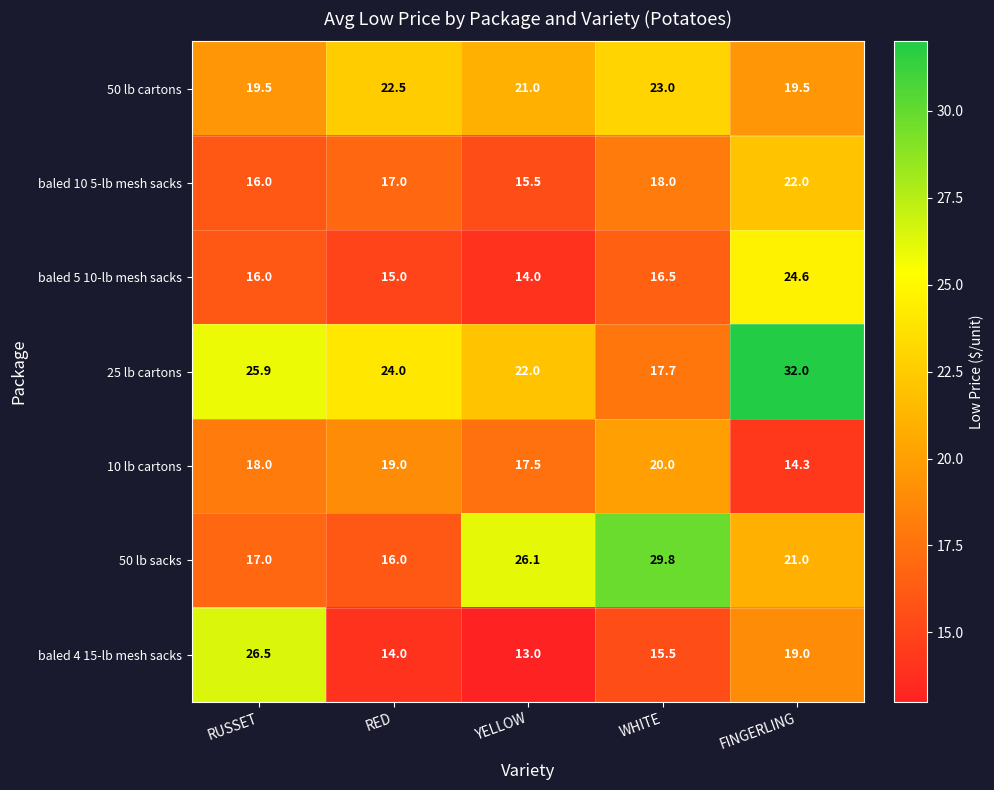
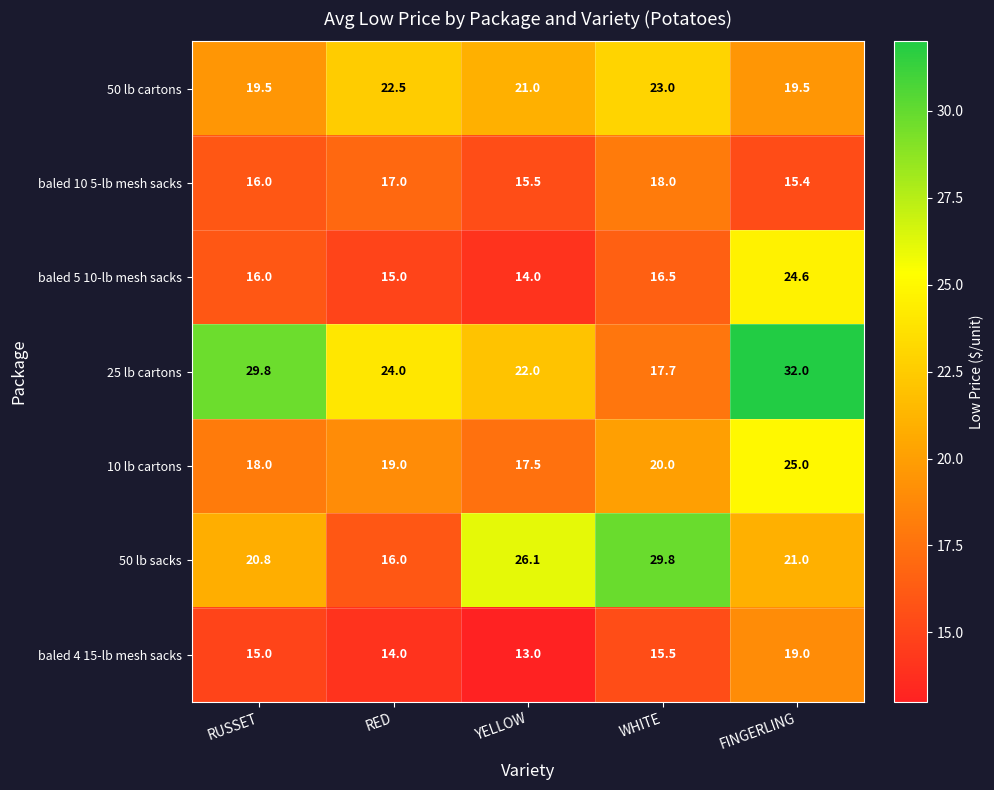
baled 10 5-lb mesh sacks, FINGERLING: 22.0 -> 15.4
25 lb cartons, RUSSET: 25.9 -> 29.8
10 lb cartons, FINGERLING: 14.3 -> 25.0
50 lb sacks, RUSSET: 17.0 -> 20.8
baled 4 15-lb mesh sacks, RUSSET: 26.5 -> 15.0
